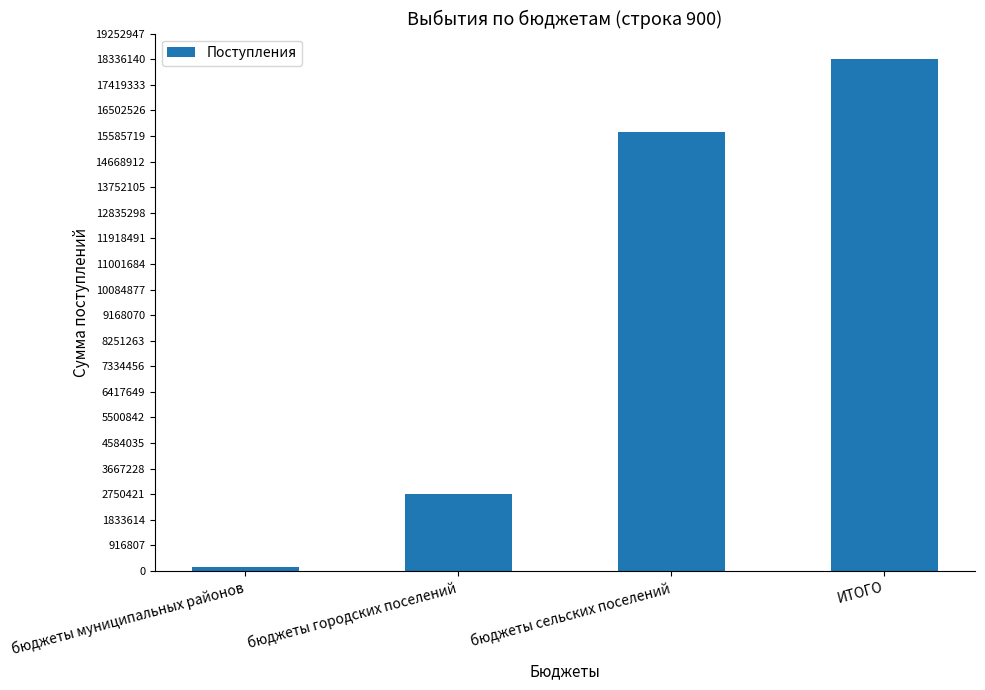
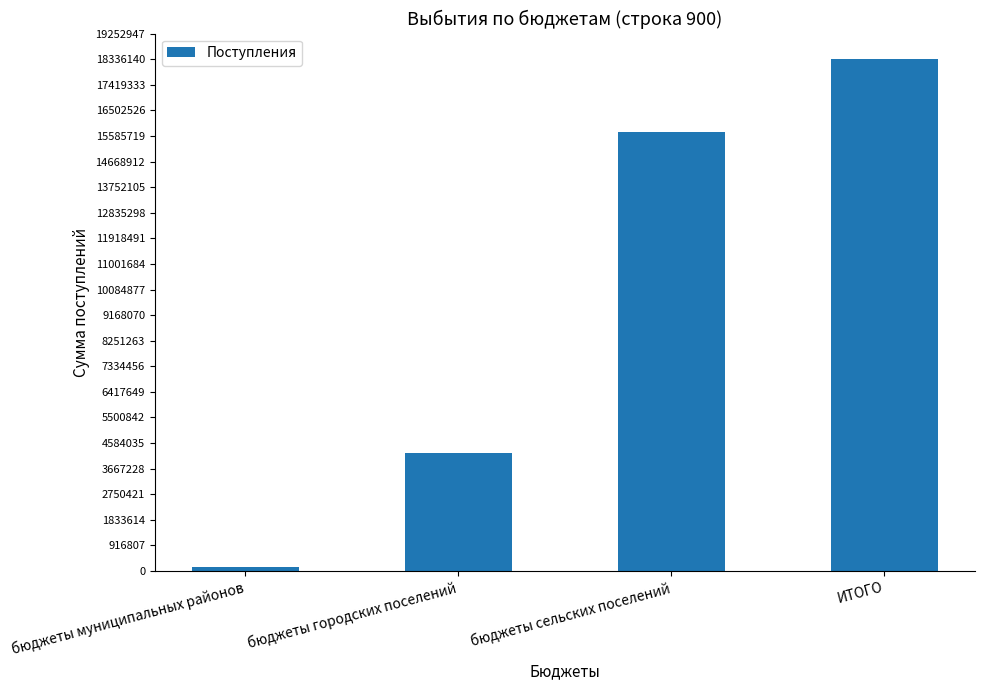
бюджеты городских поселений: 2800000 -> 4200000
